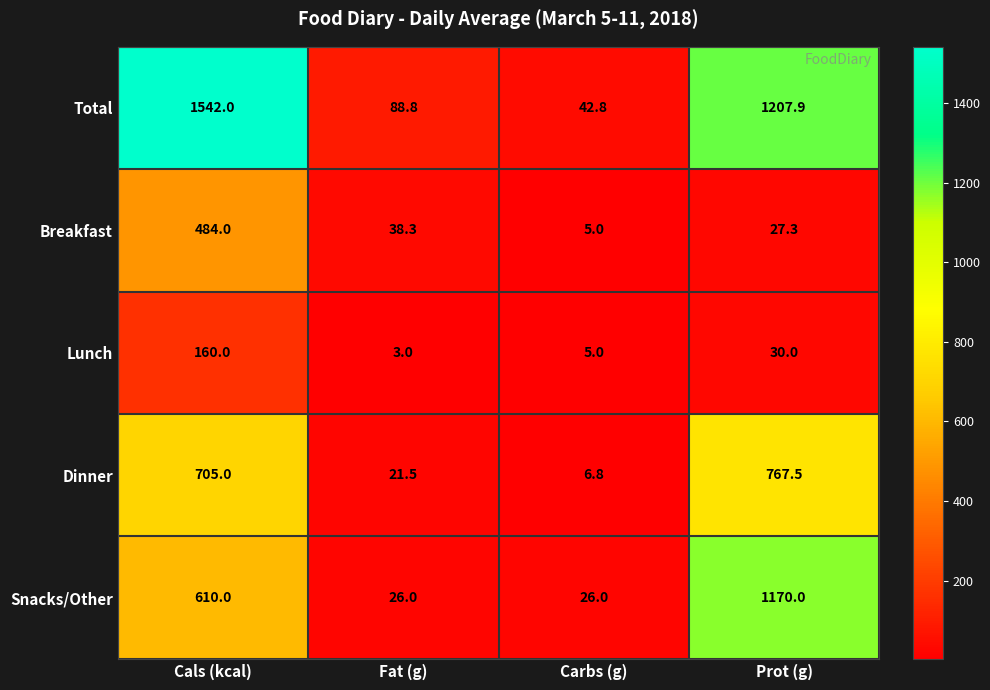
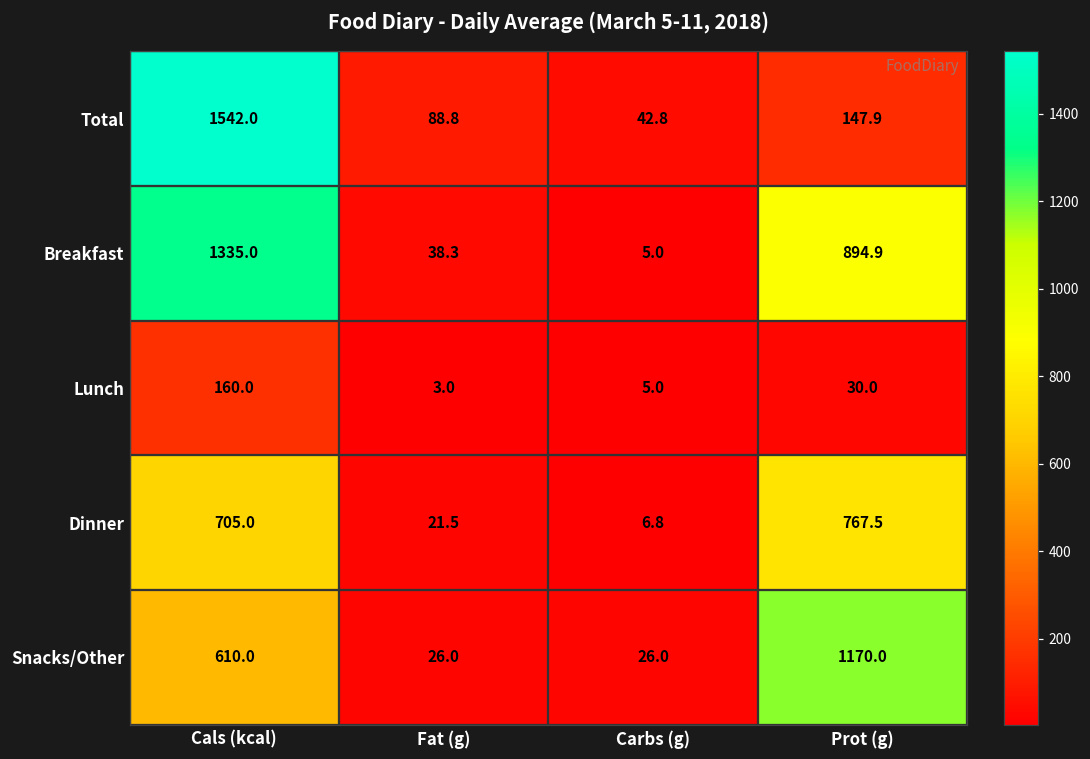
Total, Prot (g): 1207.9 -> 147.9
Breakfast, Cals (kcal): 484.0 -> 1335.0
Breakfast, Prot (g): 27.3 -> 894.9
